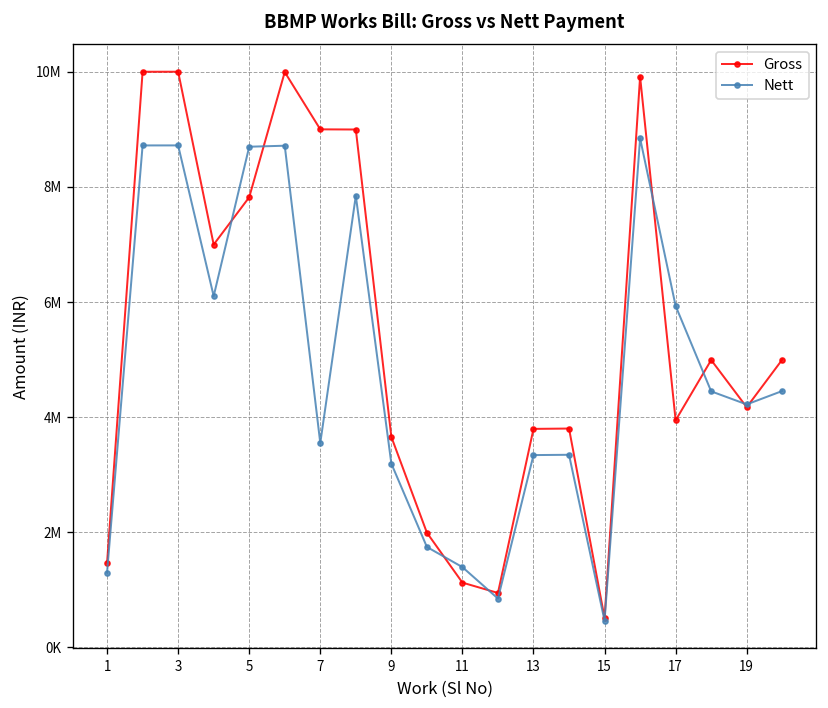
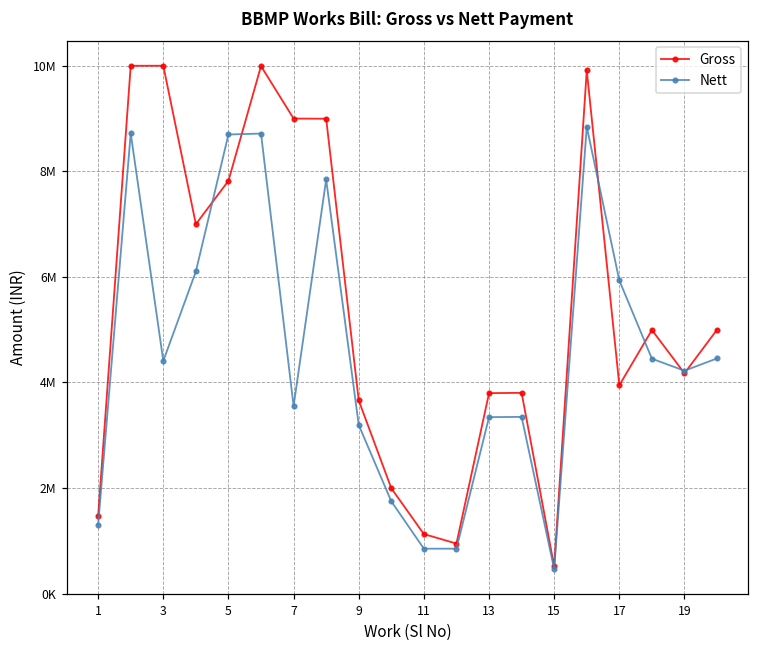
Nett, 3: 8700000 -> 4400000
Nett, 11: 1400000 -> 800000
